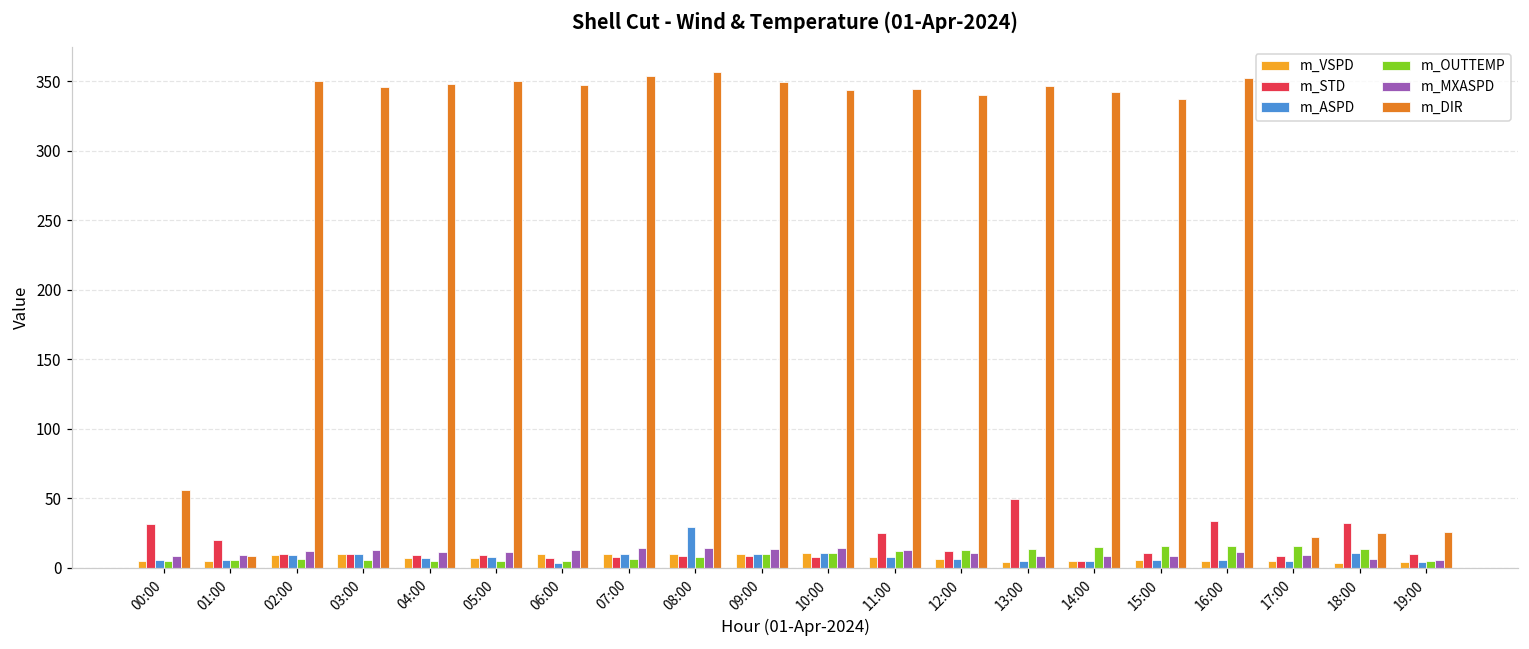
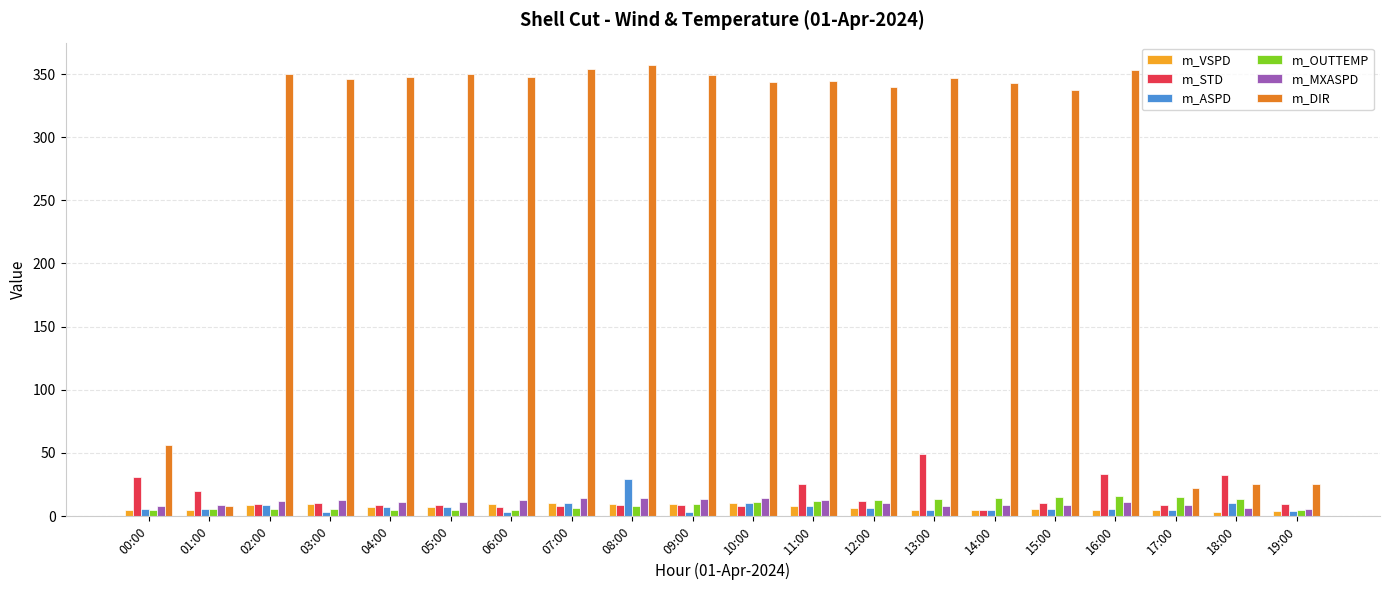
m_ASPD, 03:00: 10 -> 3
m_ASPD, 09:00: 10 -> 4
